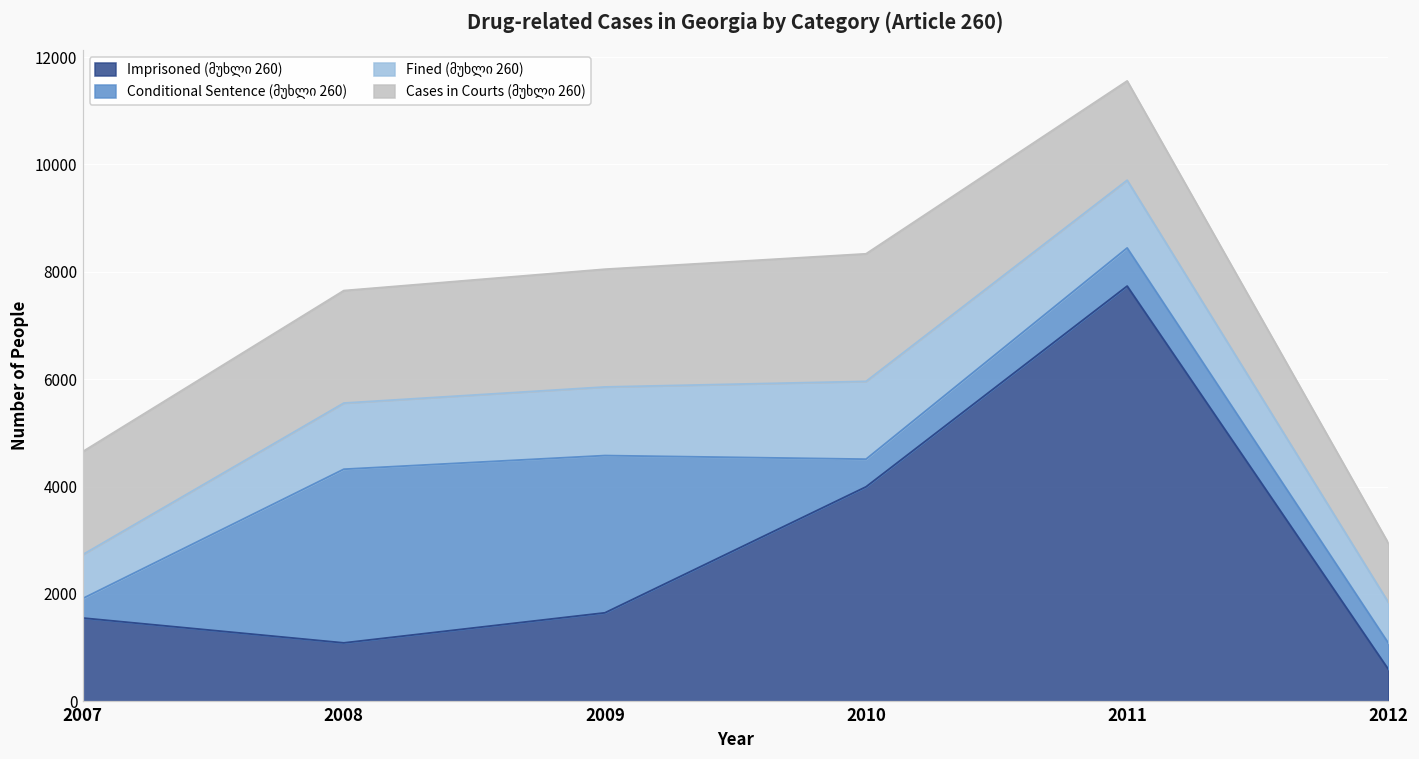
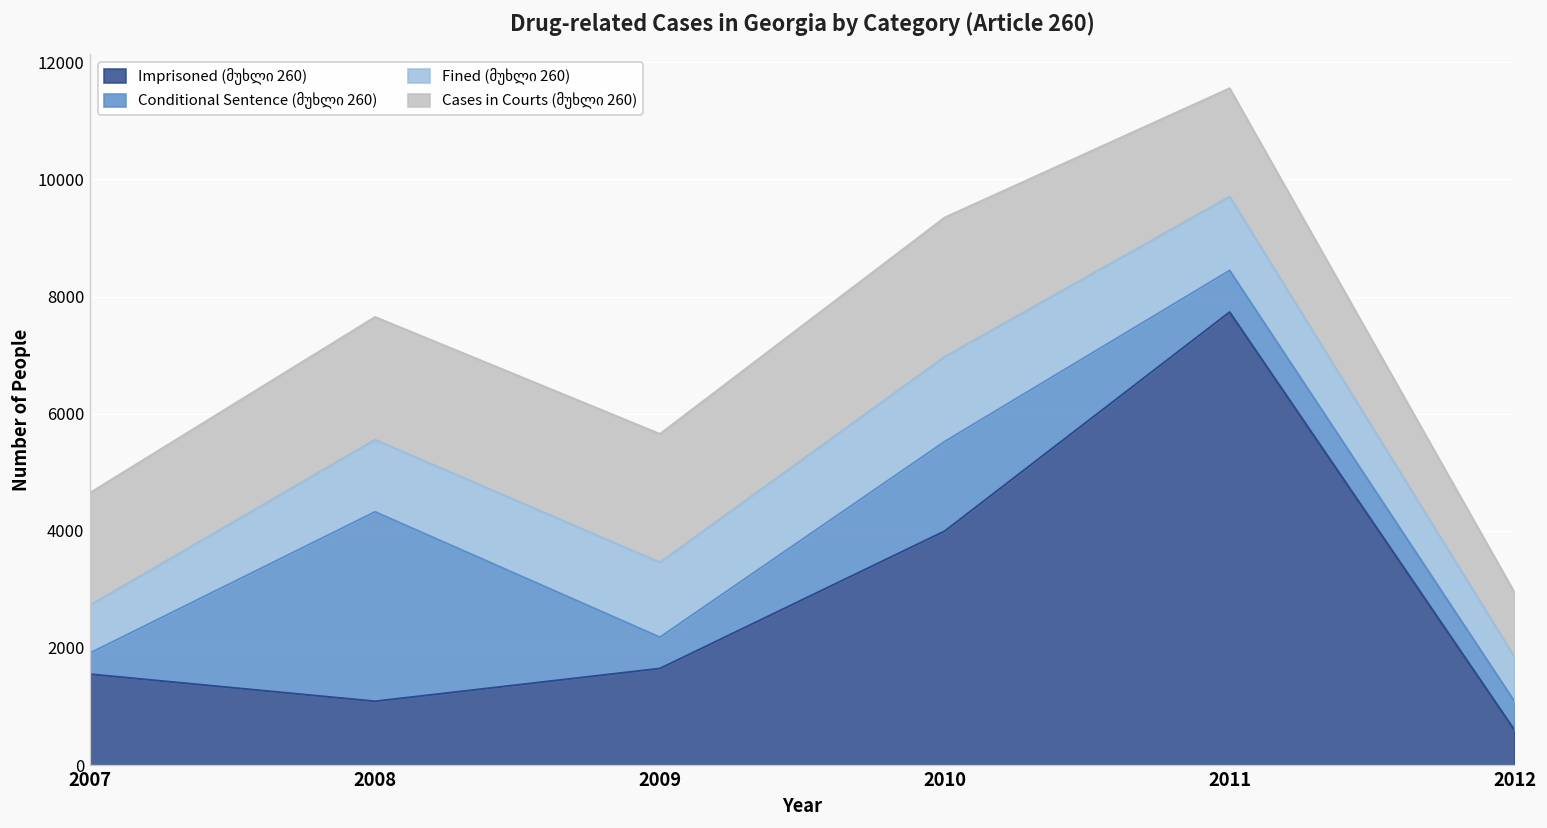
Conditional Sentence (მუხლი 260), 2009: 2900 -> 500
Conditional Sentence (მუხლი 260), 2010: 500 -> 1500
